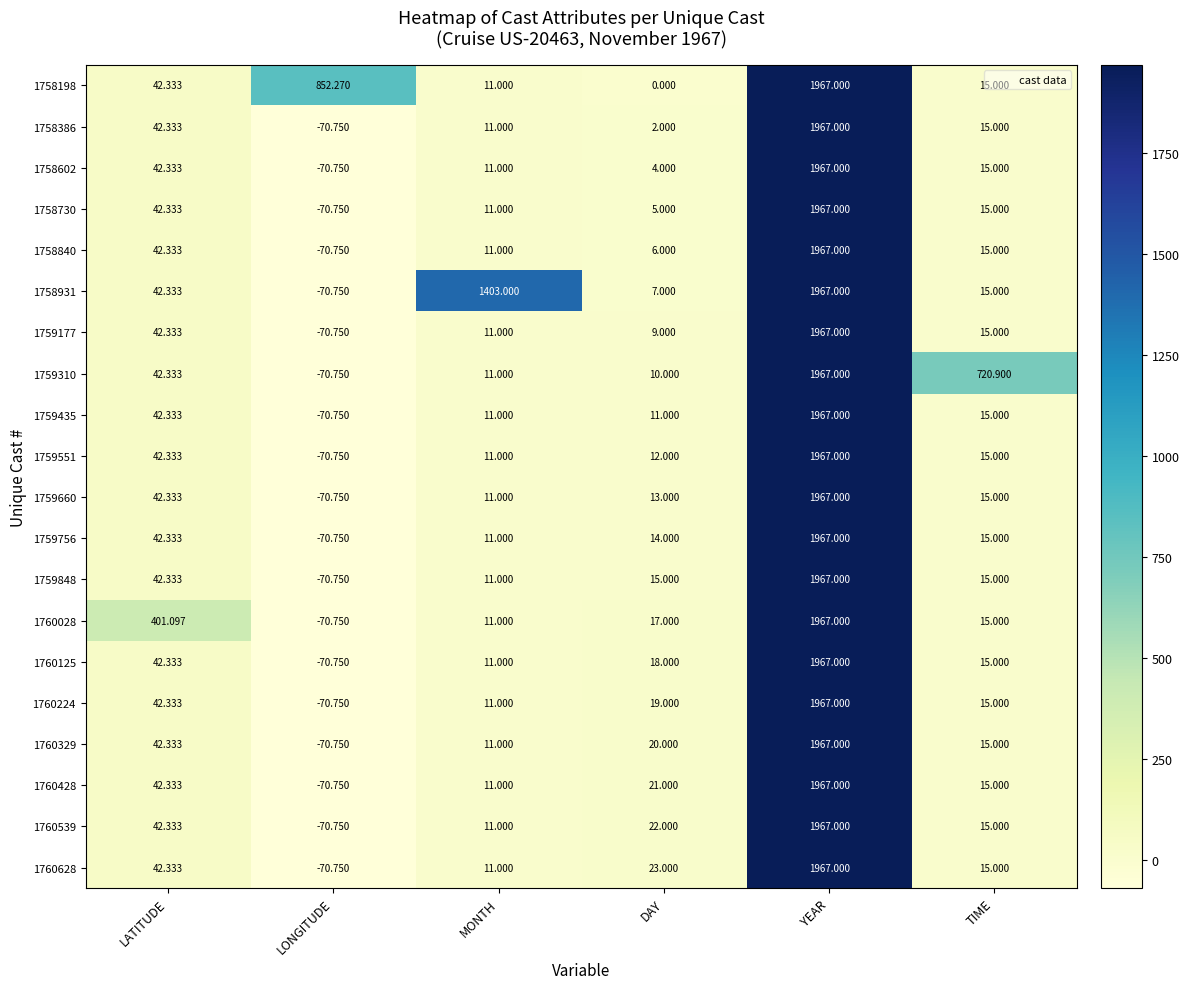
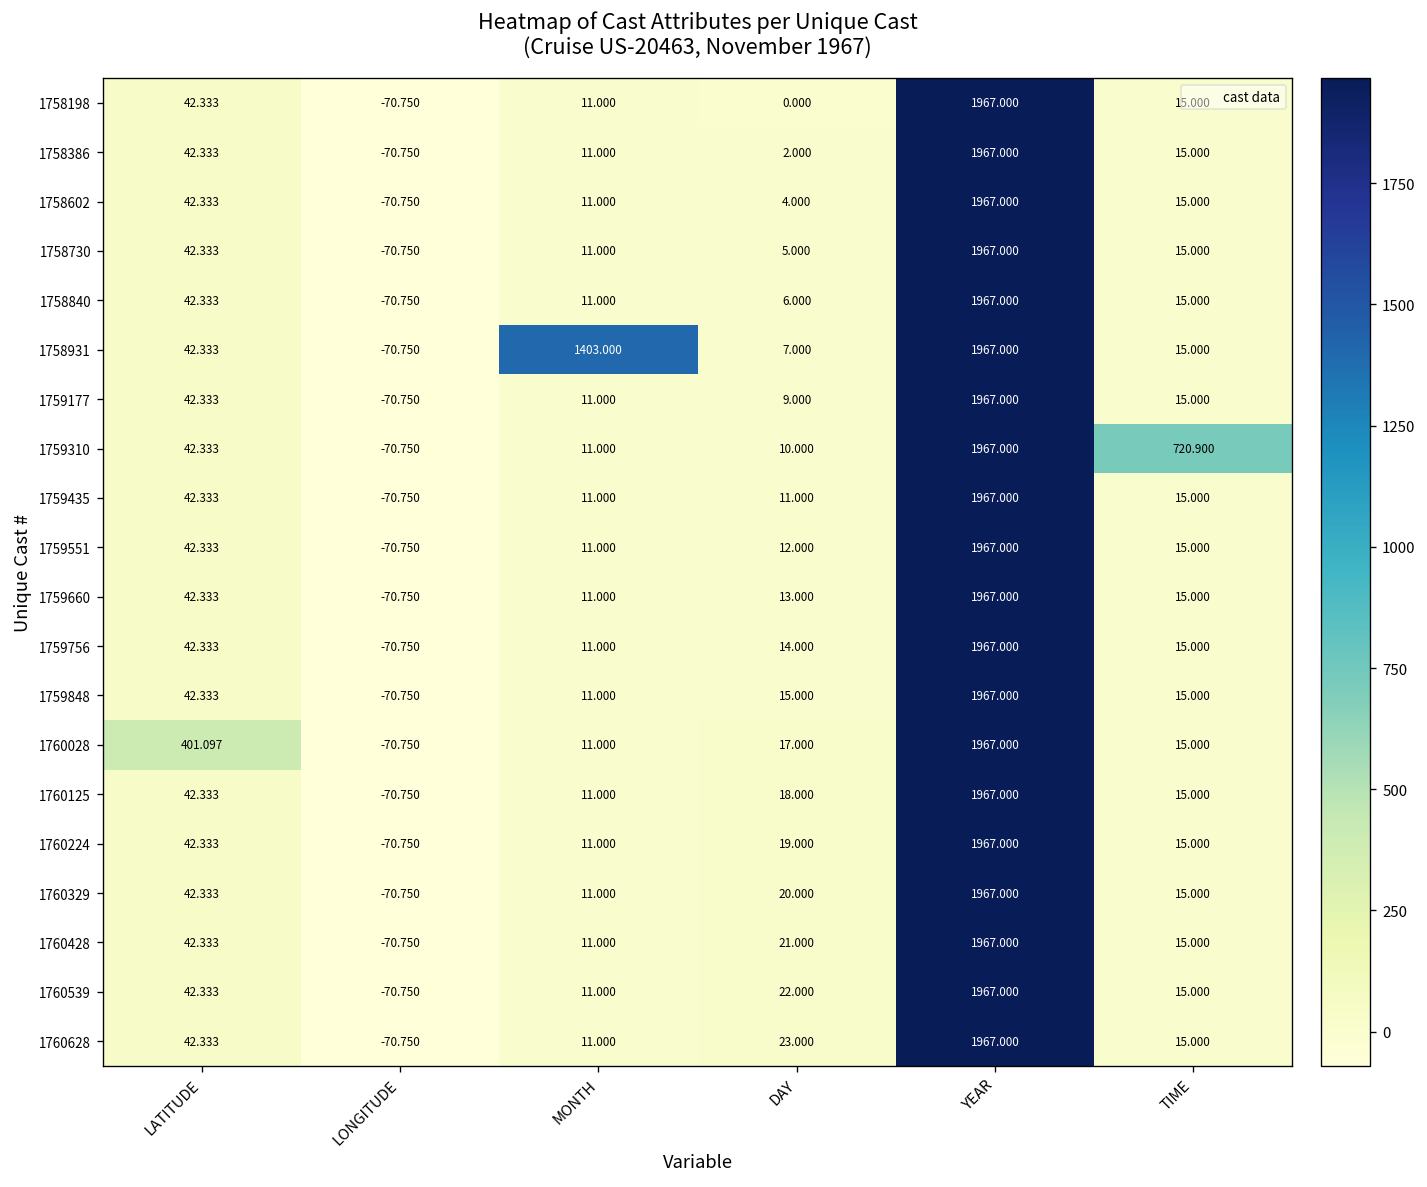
1758198, LONGITUDE: 852.270 -> -70.750
